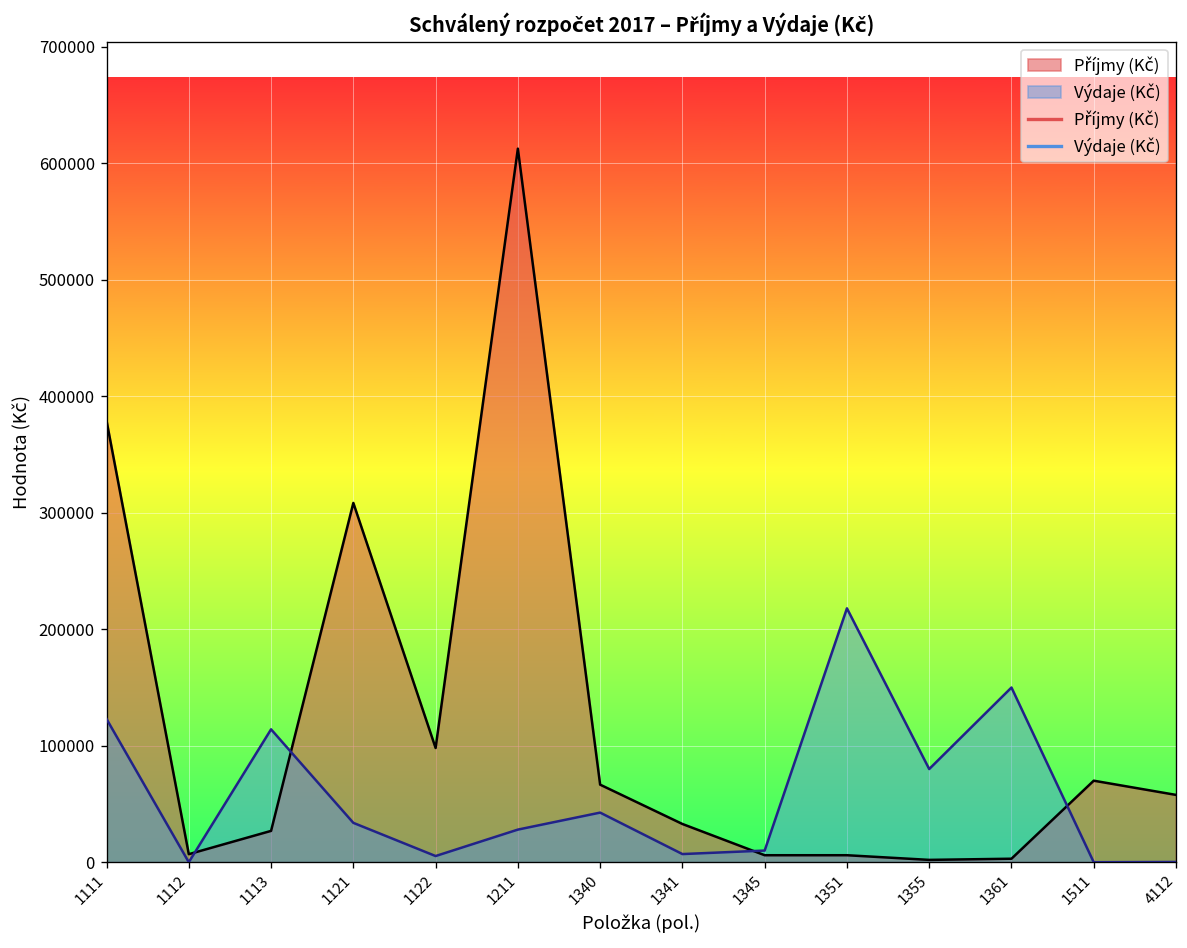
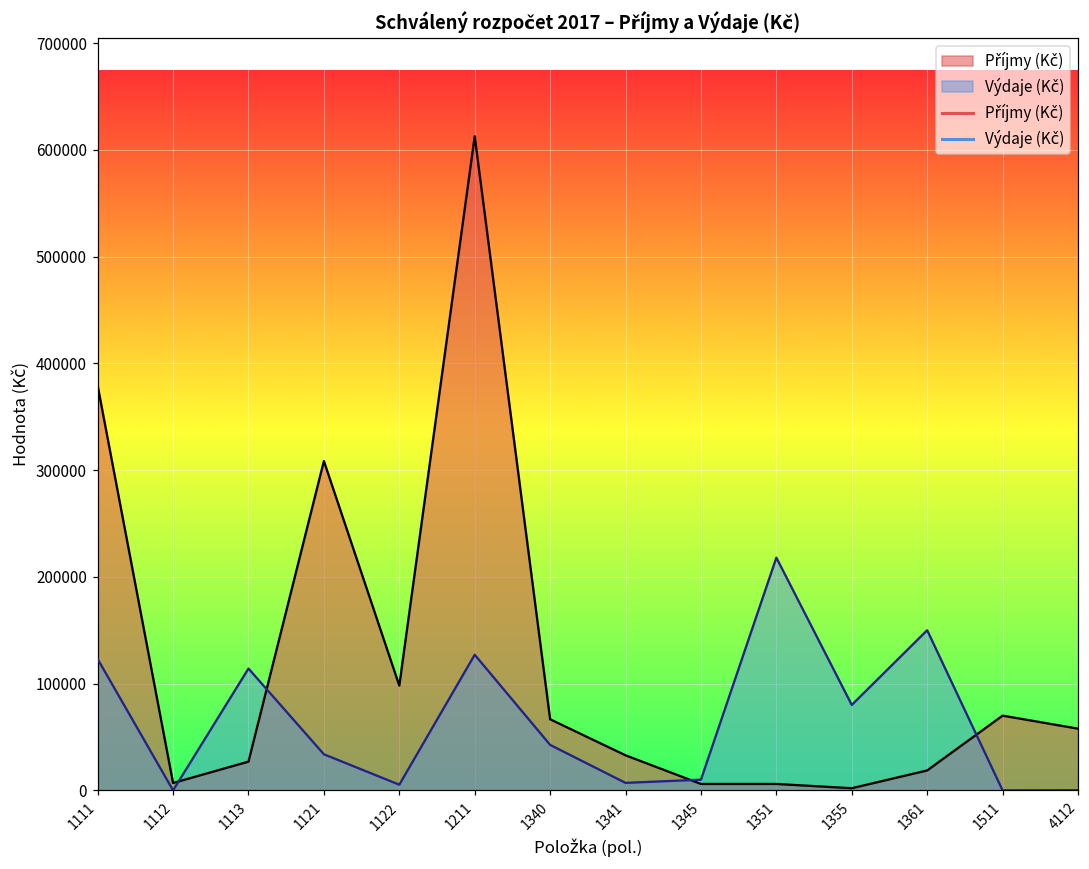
Výdaje (Kč), 1211: 30000 -> 130000
Příjmy (Kč), 1361: 0 -> 20000
